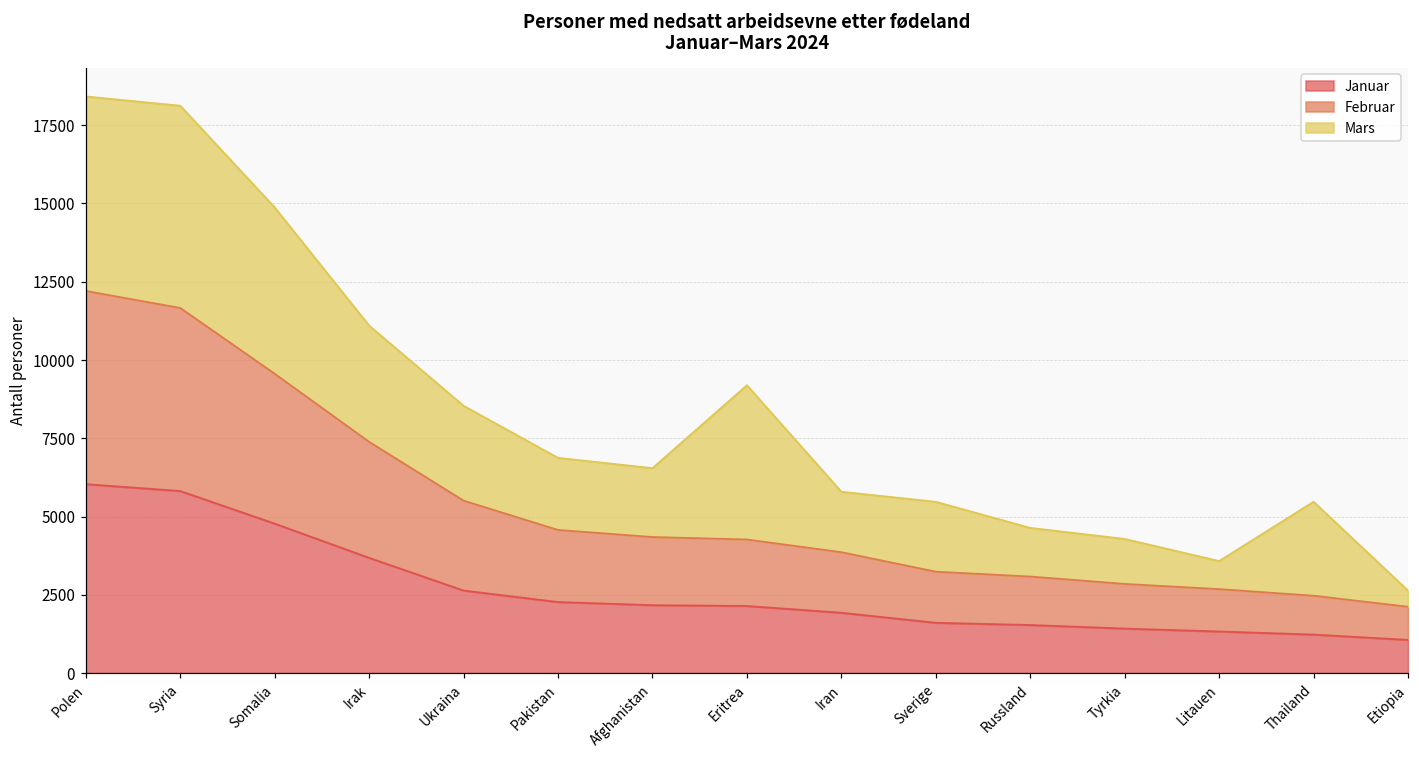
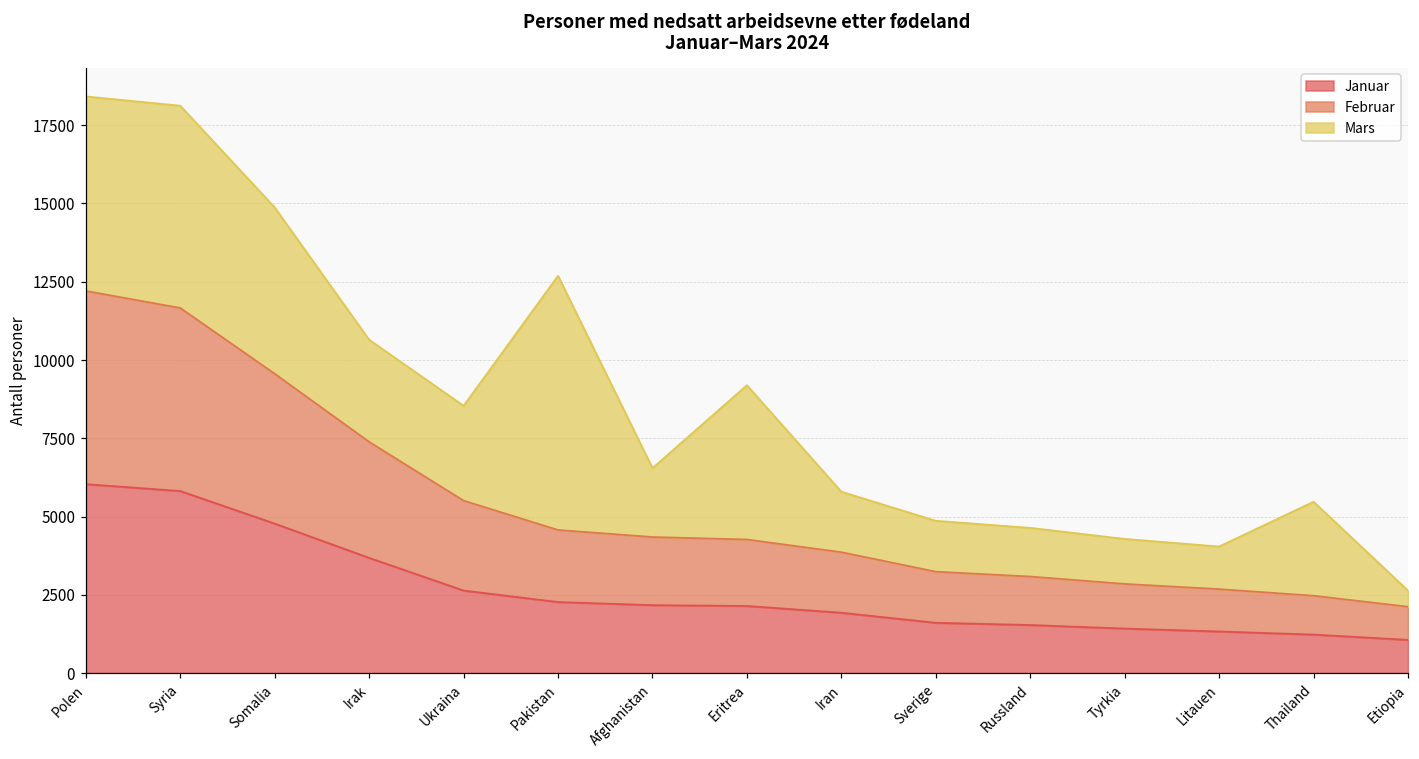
Mars, Irak: 3700 -> 3300
Mars, Pakistan: 2300 -> 8100
Mars, Sverige: 2200 -> 1600
Mars, Litauen: 900 -> 1400
